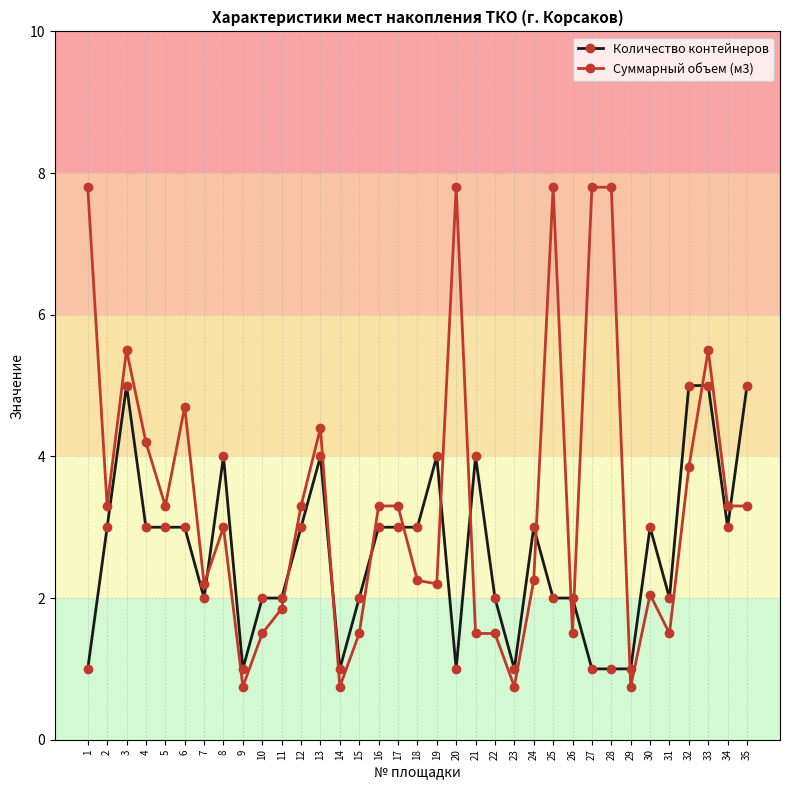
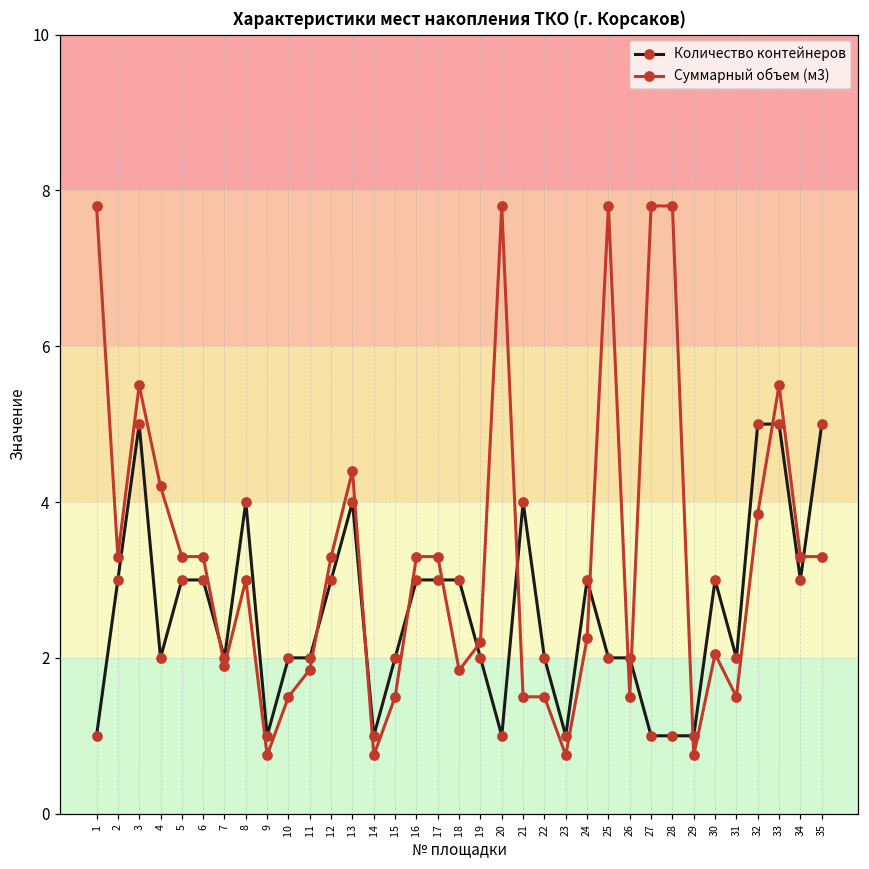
Количество контейнеров, 4: 3 -> 2
Суммарный объем (м3), 6: 4.7 -> 3.3
Суммарный объем (м3), 7: 2.2 -> 1.9
Суммарный объем (м3), 18: 2.3 -> 1.8
Количество контейнеров, 19: 4 -> 2
